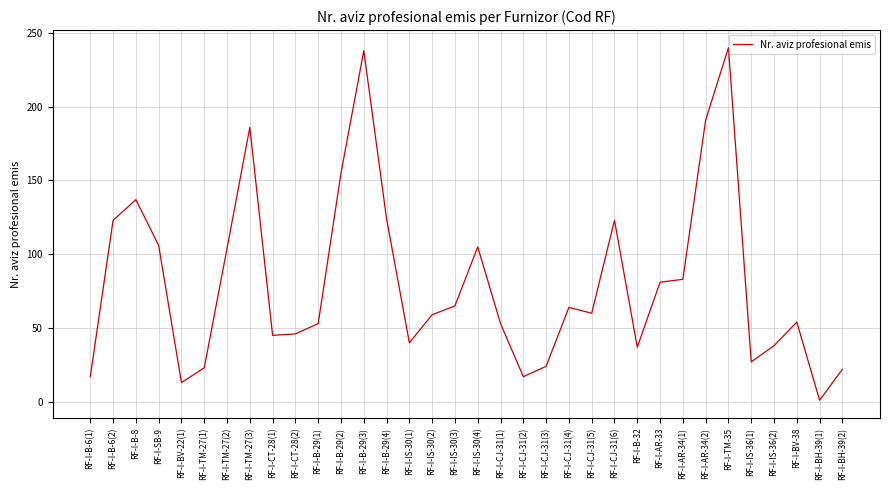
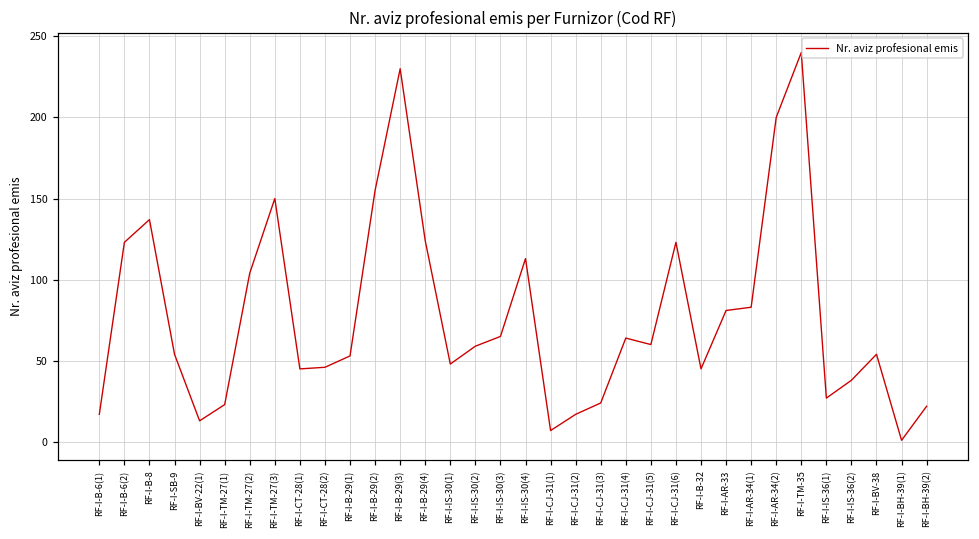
RF-I-SB-9: 106 -> 54
RF-I-TM-27(3): 186 -> 150
RF-I-B-29(3): 238 -> 230
RF-I-IS-30(1): 40 -> 48
RF-I-IS-30(4): 105 -> 113
RF-I-CJ-31(1): 53 -> 7
RF-I-B-32: 37 -> 45
RF-I-AR-34(2): 191 -> 200
